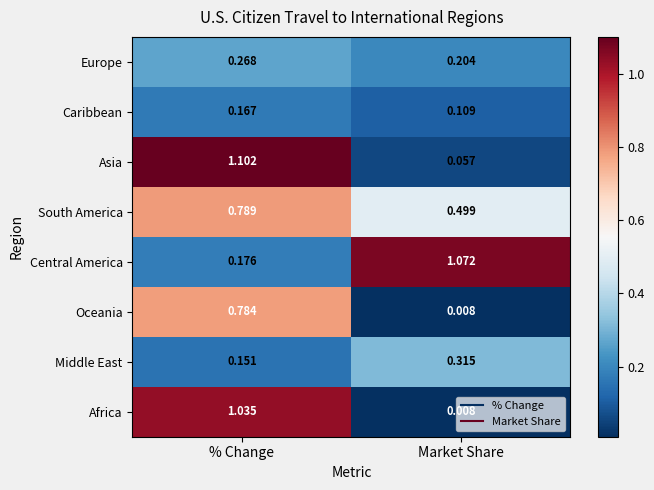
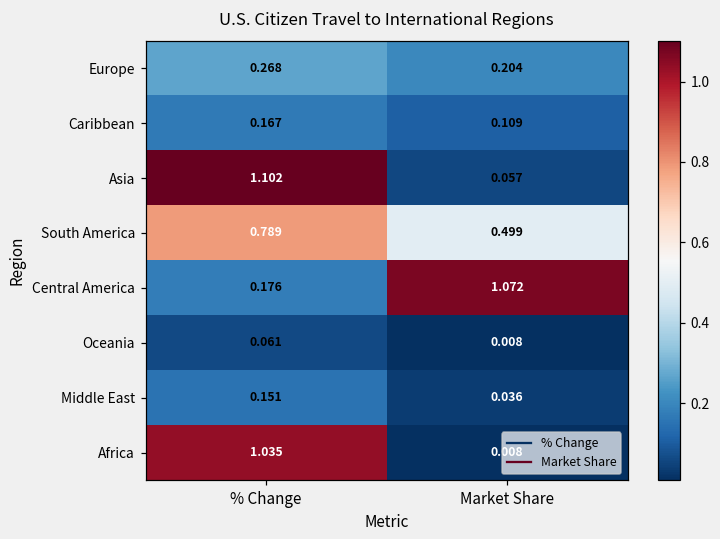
Oceania, % Change: 0.784 -> 0.061
Middle East, Market Share: 0.315 -> 0.036
